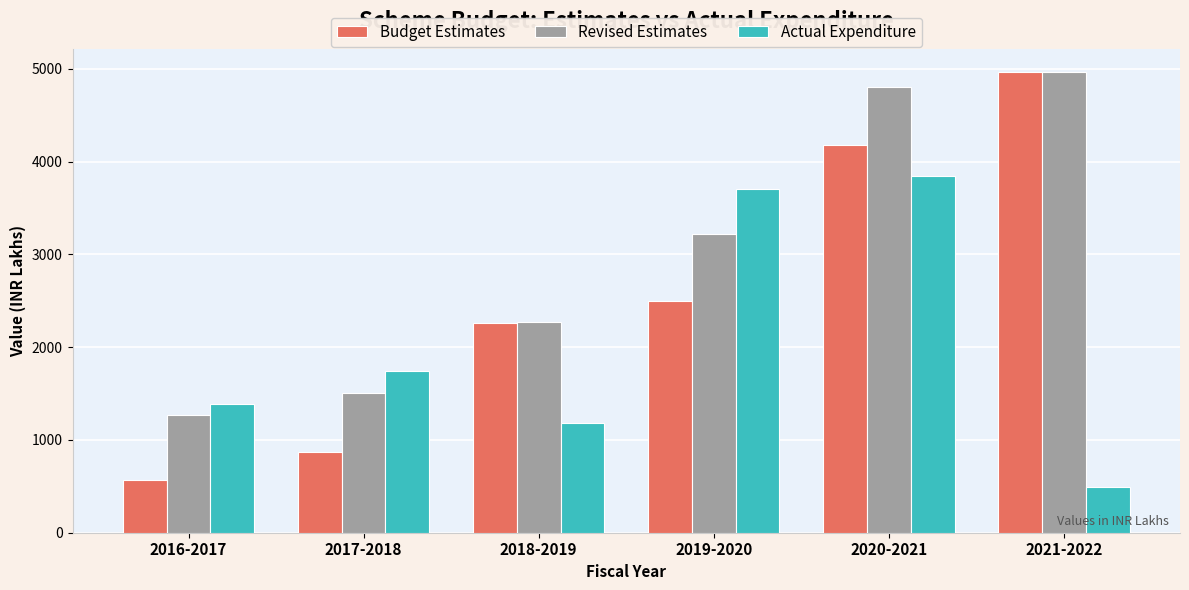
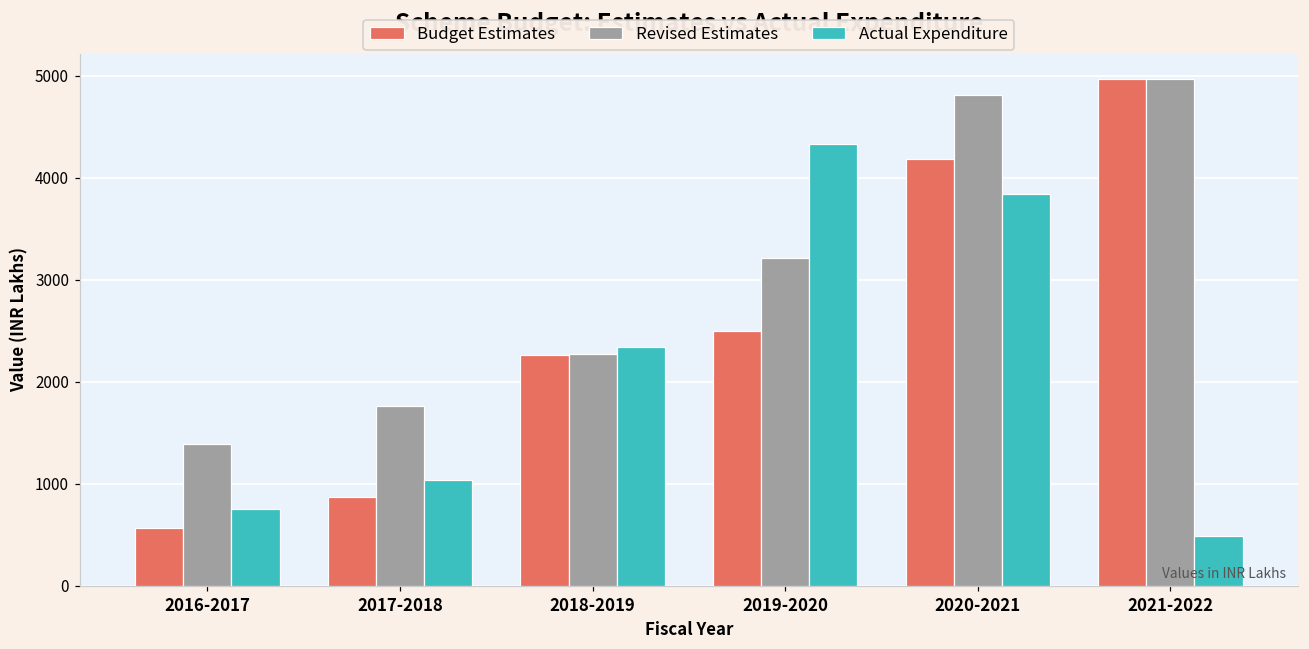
Revised Estimates, 2016-2017: 1300 -> 1400
Actual Expenditure, 2016-2017: 1400 -> 800
Revised Estimates, 2017-2018: 1500 -> 1800
Actual Expenditure, 2017-2018: 1700 -> 1000
Actual Expenditure, 2018-2019: 1200 -> 2300
Actual Expenditure, 2019-2020: 3700 -> 4300
